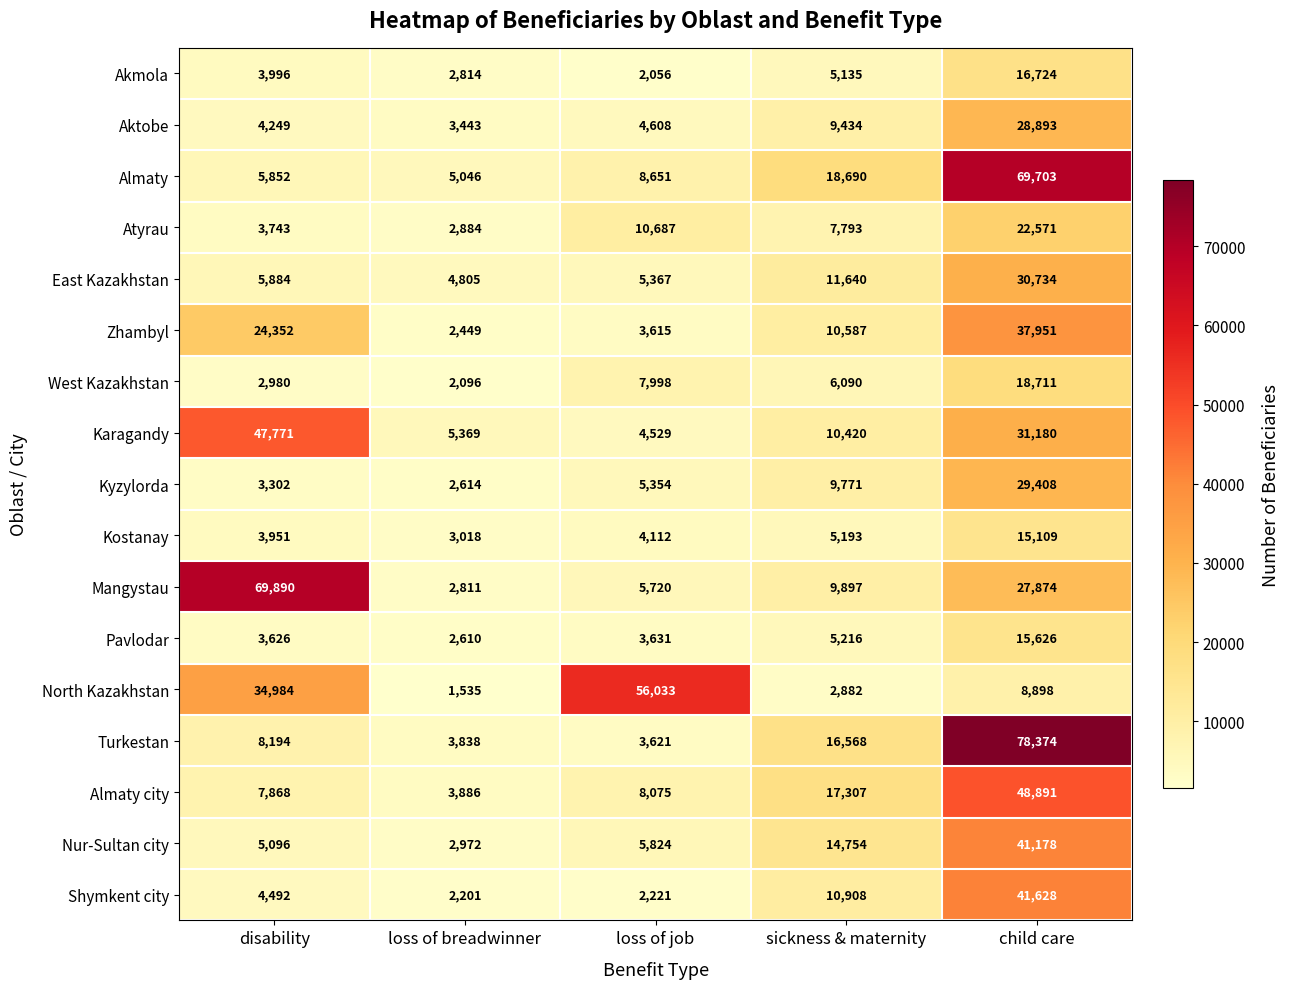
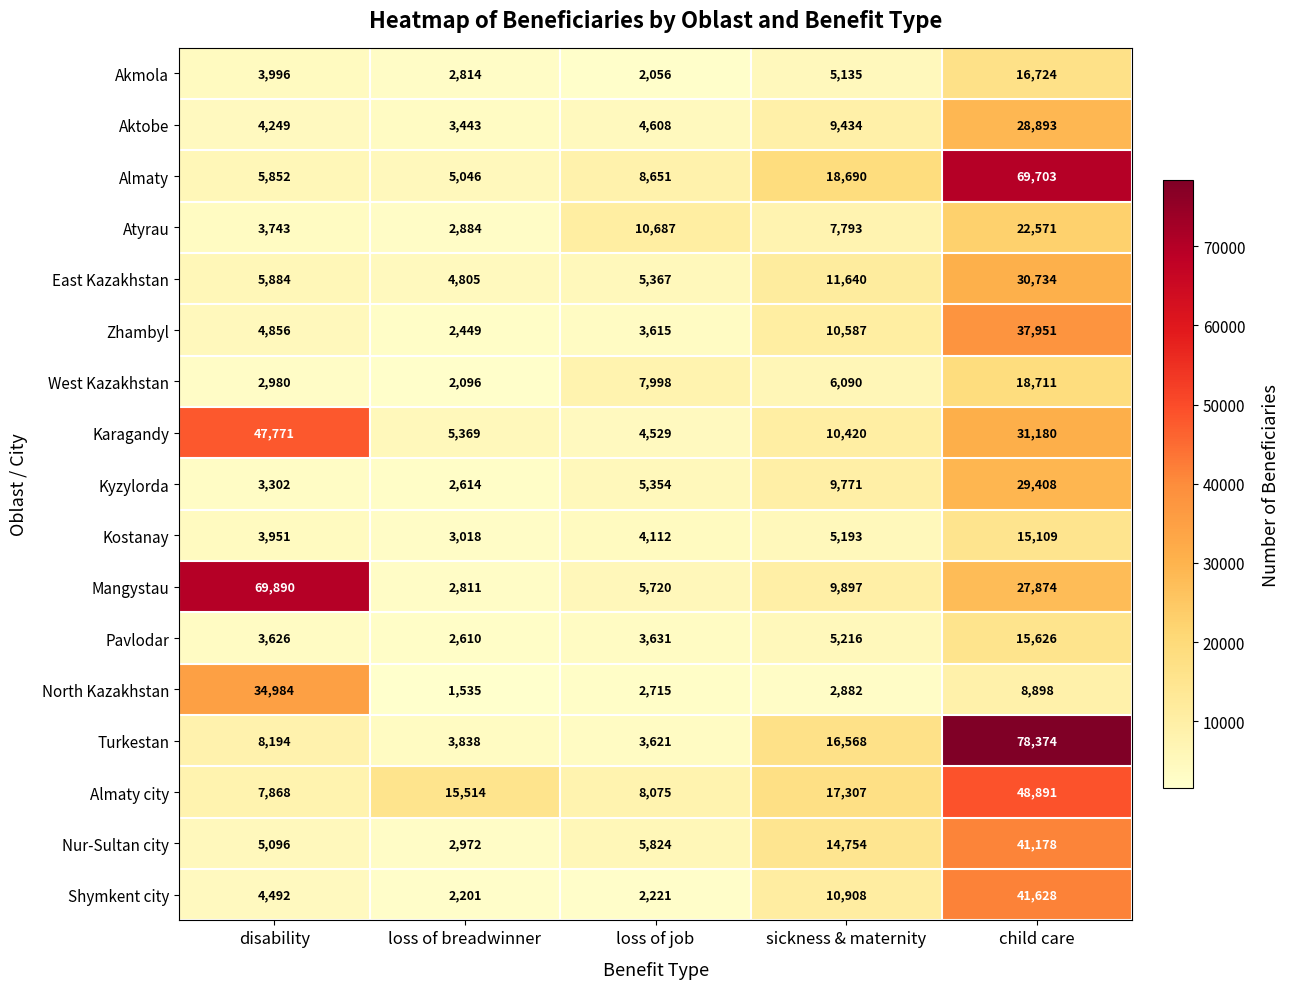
Zhambyl, disability: 24,352 -> 4,856
North Kazakhstan, loss of job: 56,033 -> 2,715
Almaty city, loss of breadwinner: 3,886 -> 15,514
